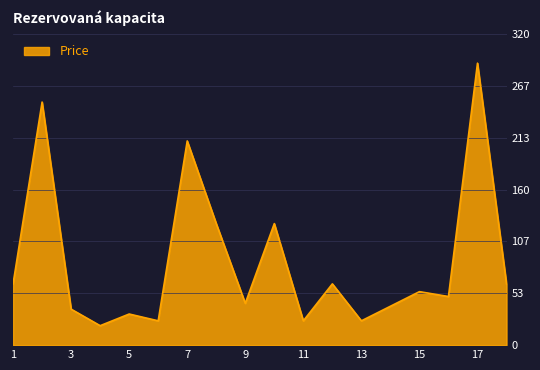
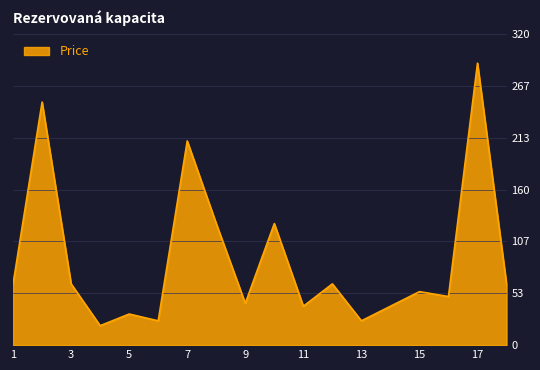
3: 40 -> 60
11: 30 -> 40
